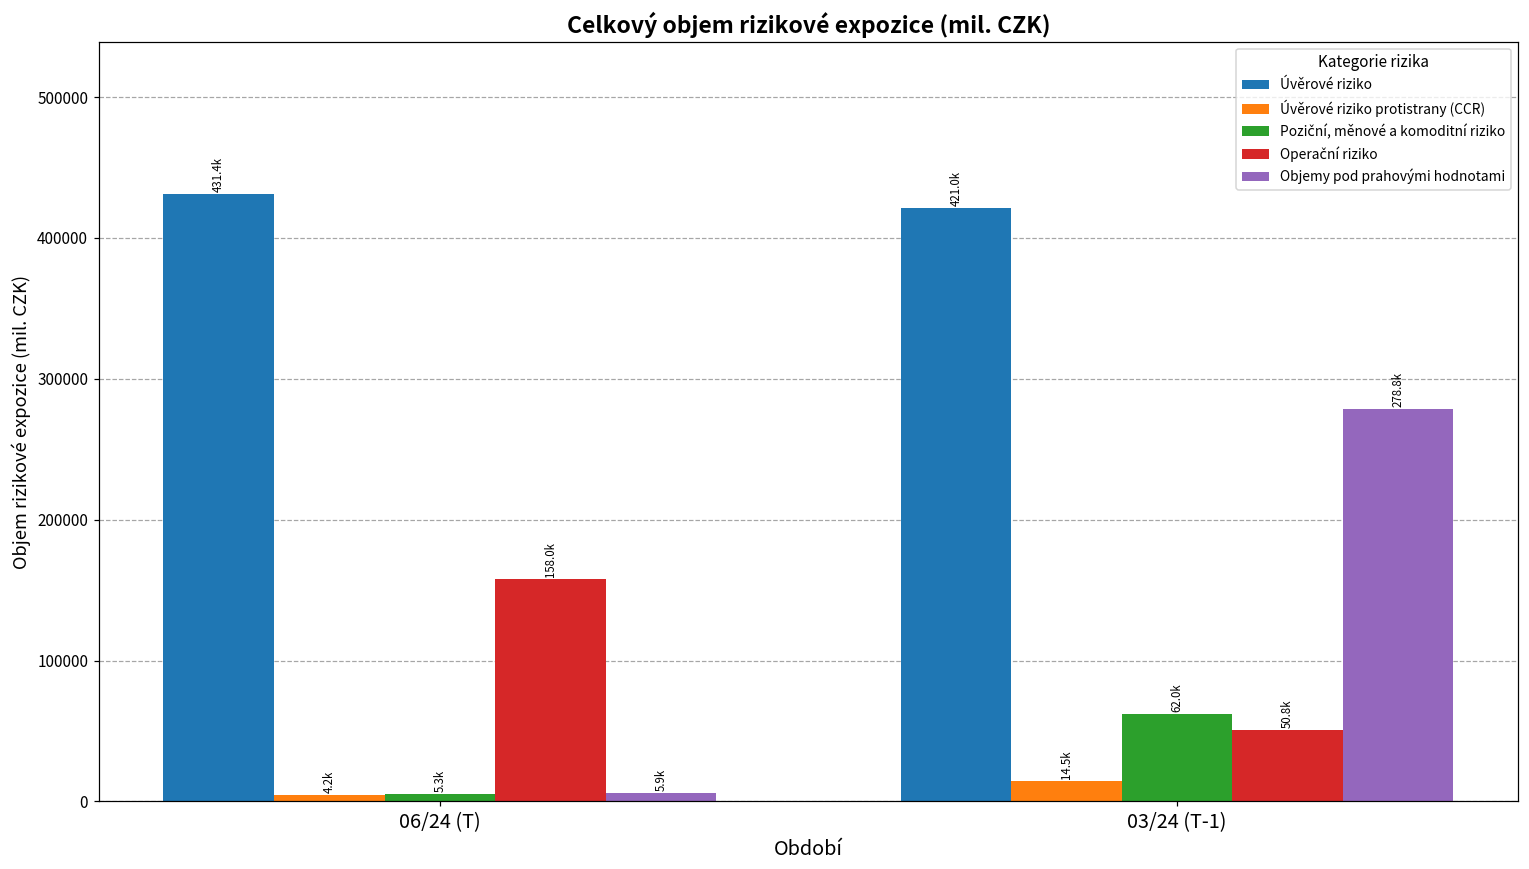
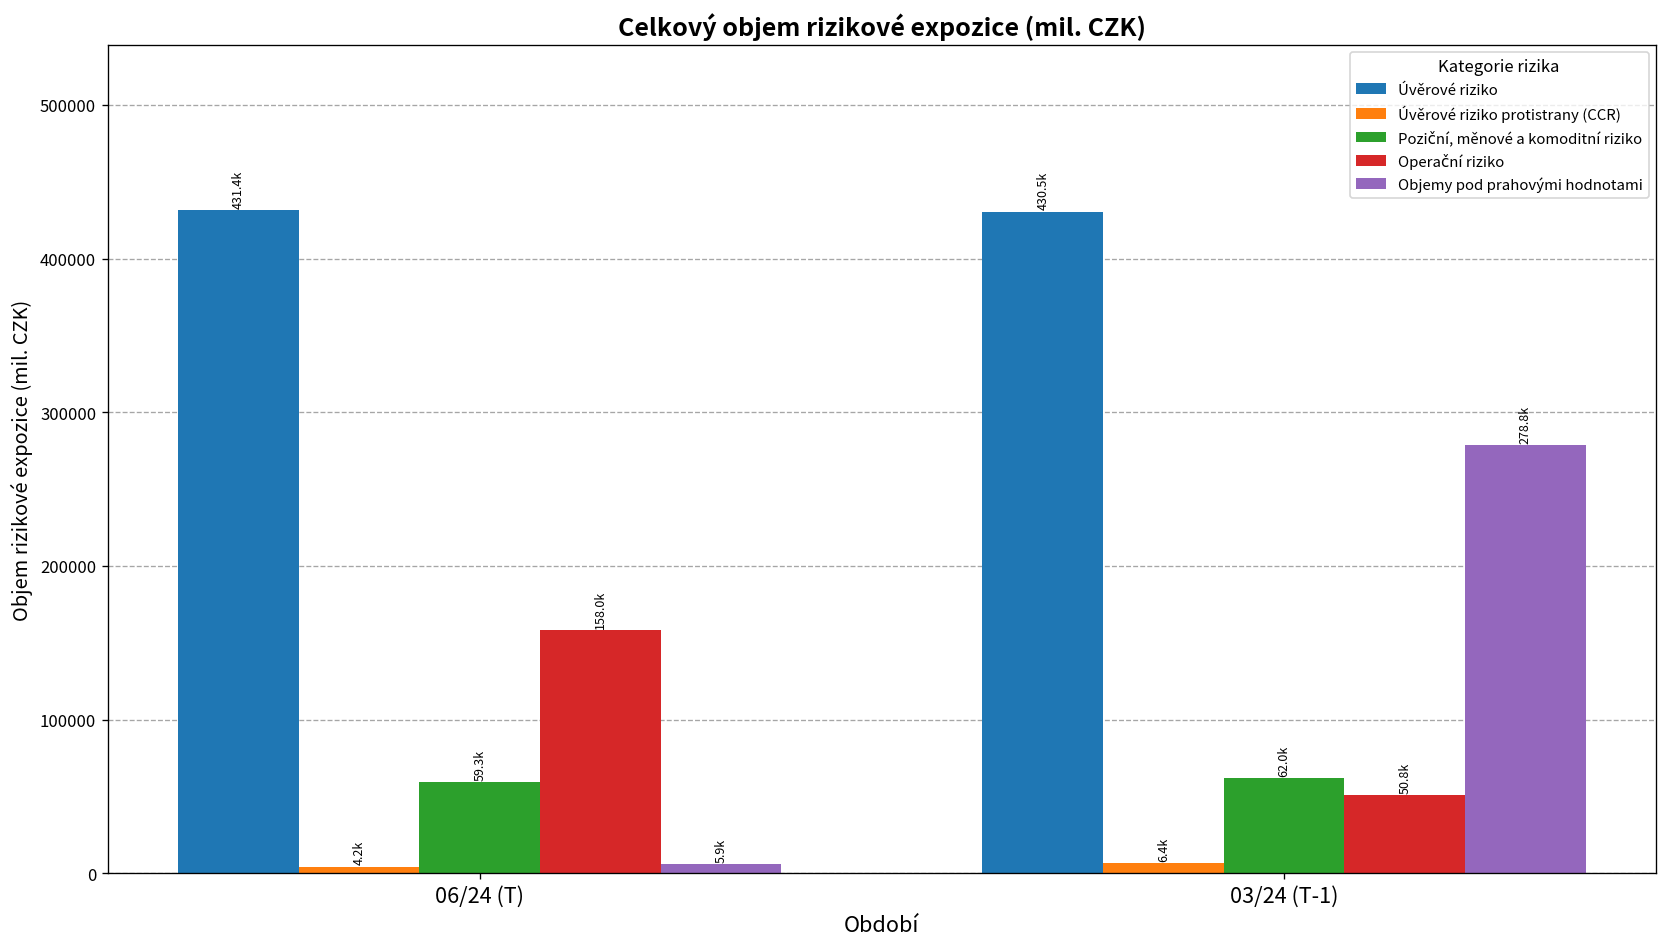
Poziční, měnové a komoditní riziko, 06/24 (T): 5.3k -> 59.3k
Úvěrové riziko, 03/24 (T-1): 421.0k -> 430.5k
Úvěrové riziko protistrany (CCR), 03/24 (T-1): 14.5k -> 6.4k
